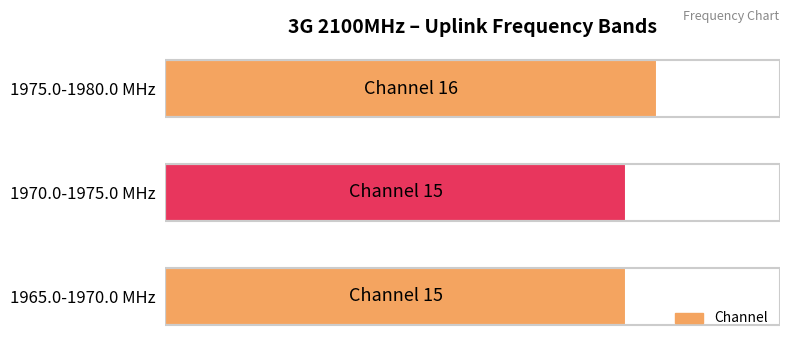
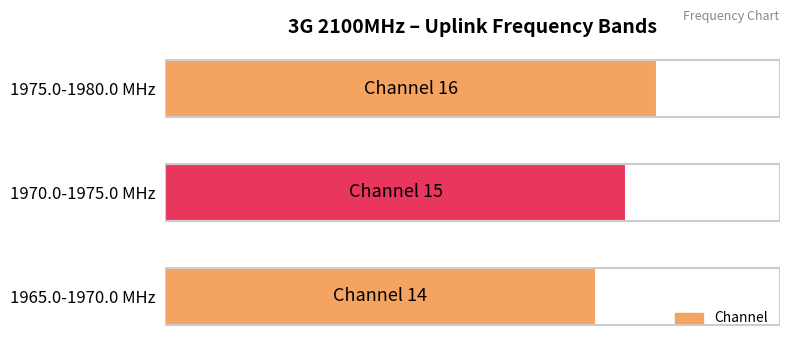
1965.0-1970.0 MHz: 15 -> 14
